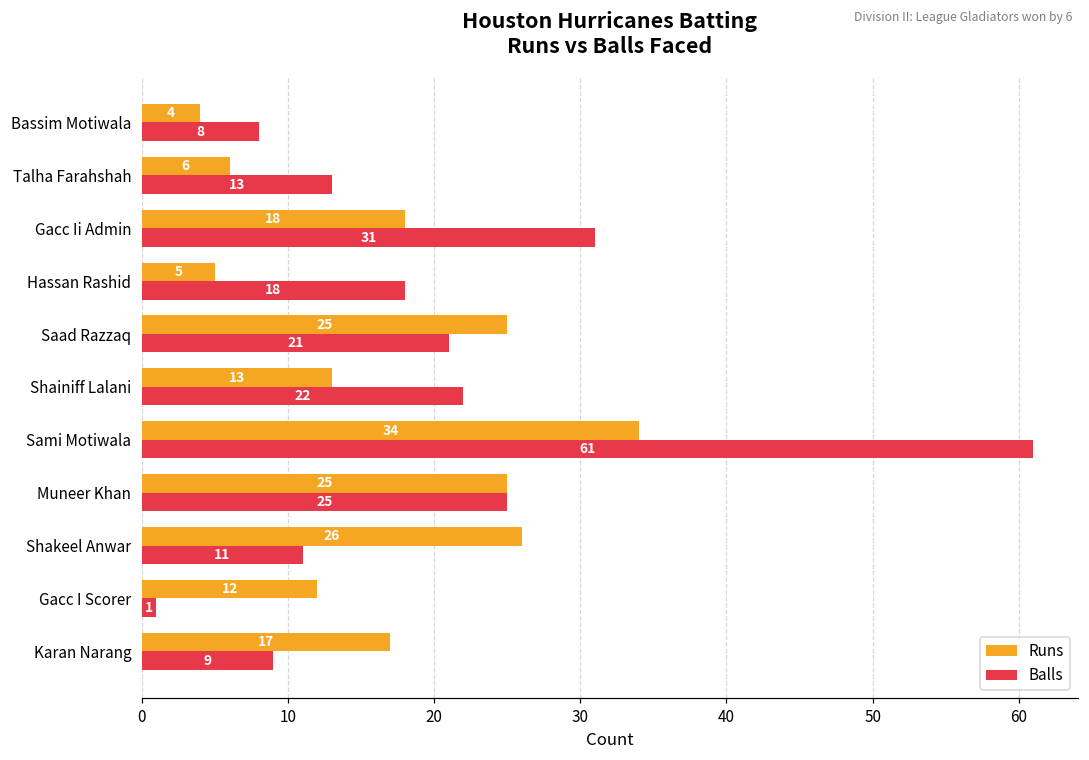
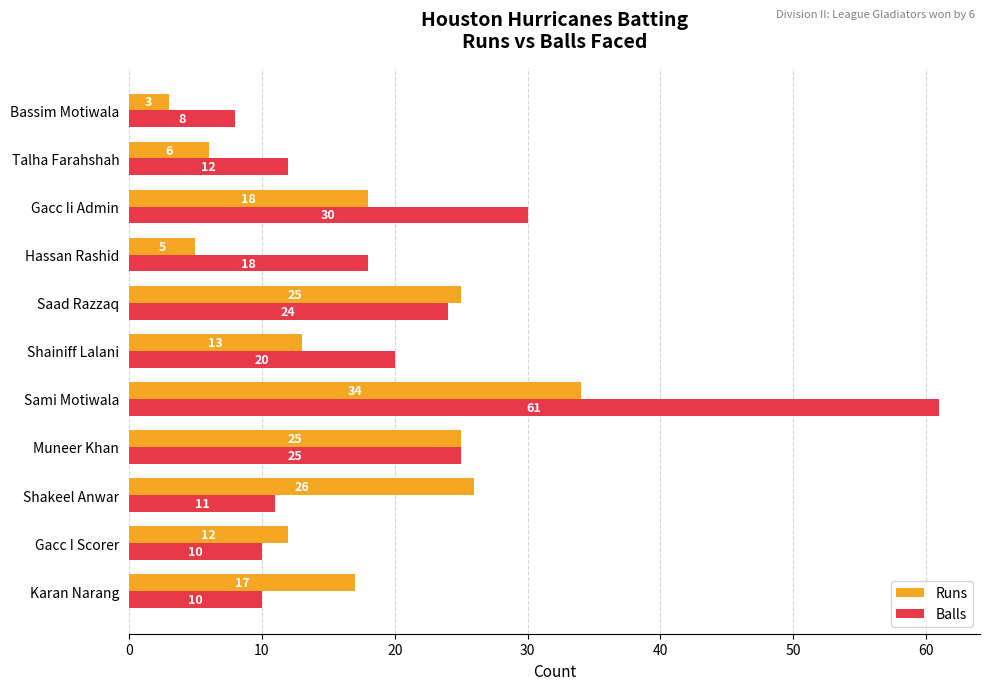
Runs, Bassim Motiwala: 4 -> 3
Balls, Talha Farahshah: 13 -> 12
Balls, Gacc Ii Admin: 31 -> 30
Balls, Saad Razzaq: 21 -> 24
Balls, Shainiff Lalani: 22 -> 20
Balls, Gacc I Scorer: 1 -> 10
Balls, Karan Narang: 9 -> 10
